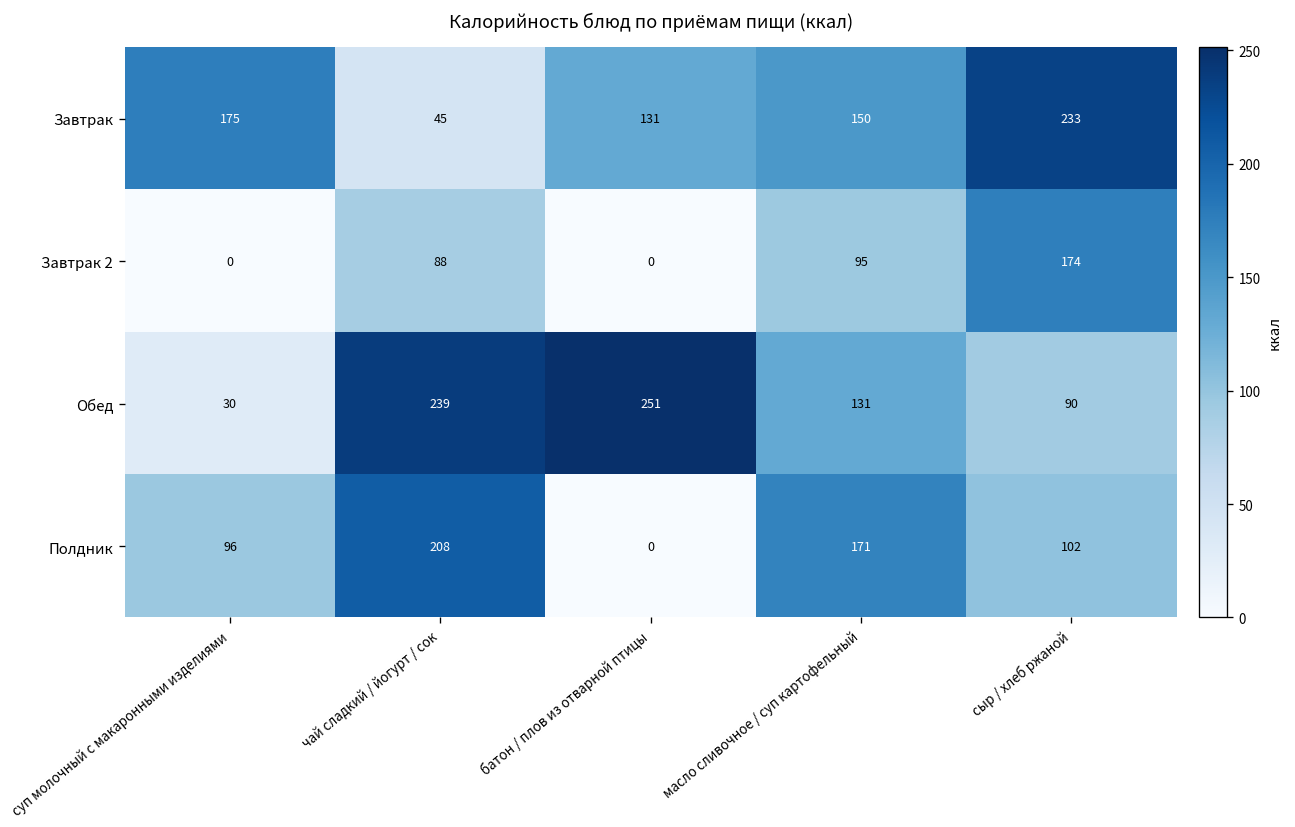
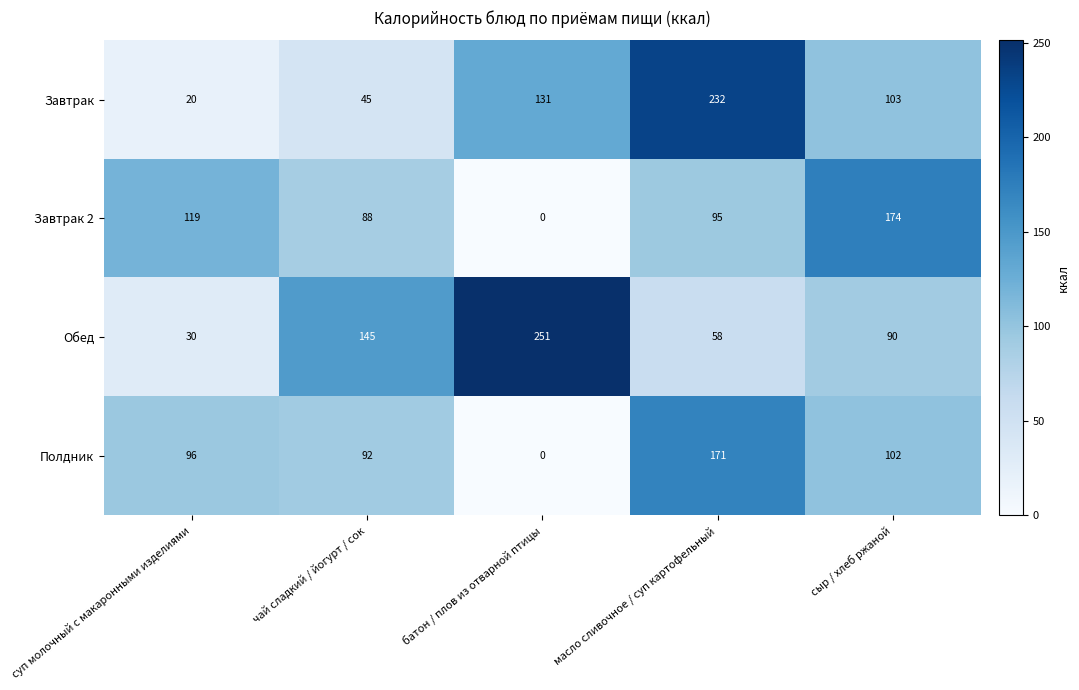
Завтрак, суп молочный с макаронными изделиями: 175 -> 20
Завтрак, масло сливочное / суп картофельный: 150 -> 232
Завтрак, сыр / хлеб ржаной: 233 -> 103
Завтрак 2, суп молочный с макаронными изделиями: 0 -> 119
Обед, чай сладкий / йогурт / сок: 239 -> 145
Обед, масло сливочное / суп картофельный: 131 -> 58
Полдник, чай сладкий / йогурт / сок: 208 -> 92
